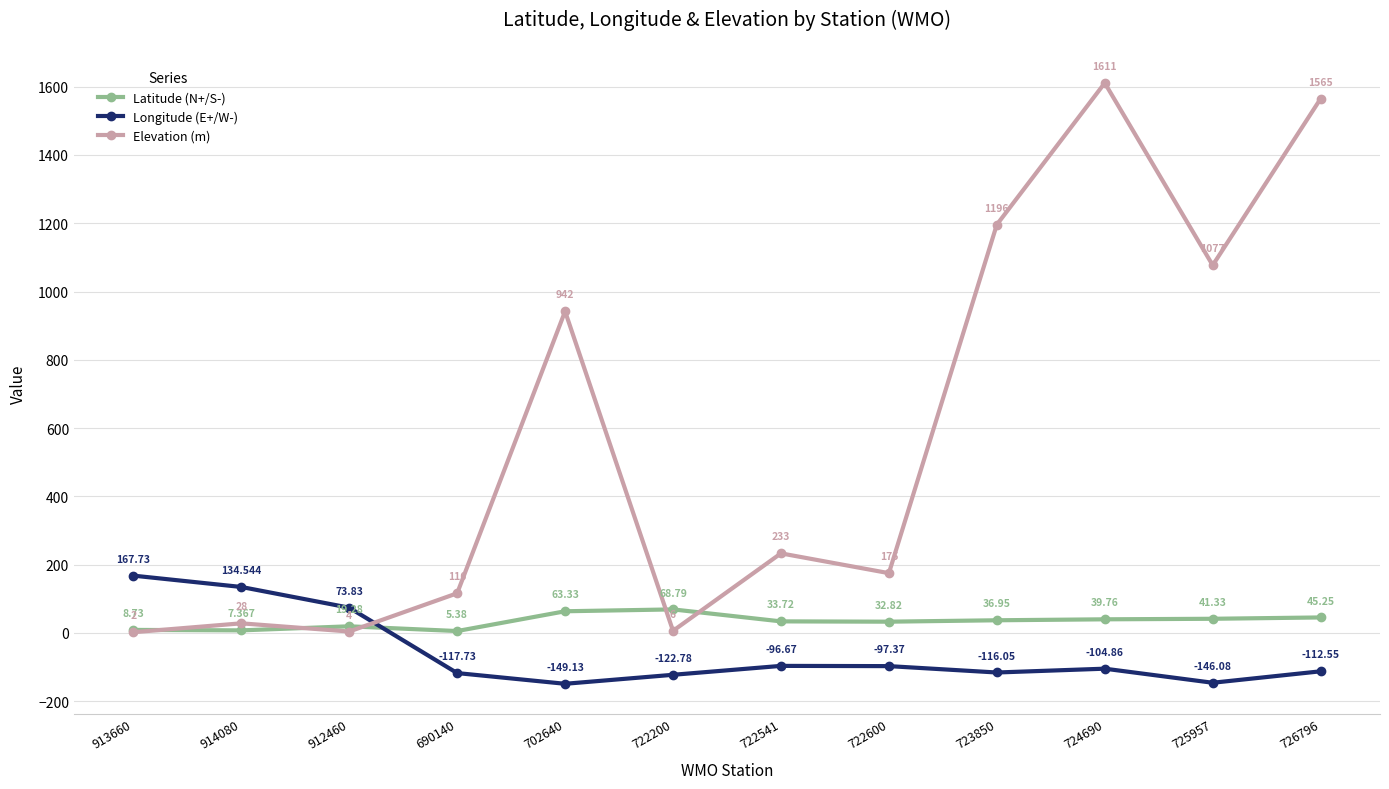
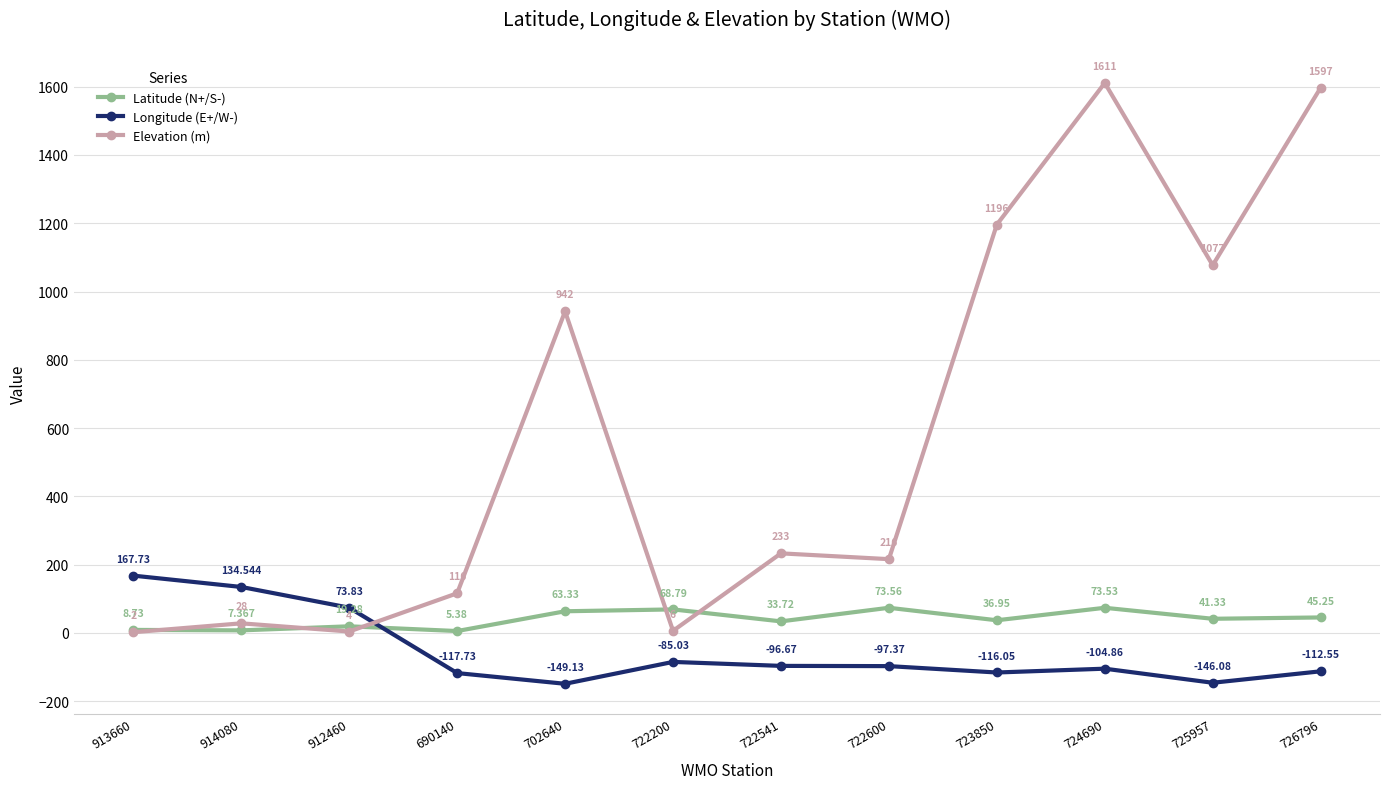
Longitude (E+/W-), 722200: -122.78 -> -85.03
Latitude (N+/S-), 722600: 32.82 -> 73.56
Elevation (m), 722600: 175 -> 216
Latitude (N+/S-), 724690: 39.76 -> 73.53
Elevation (m), 726796: 1565 -> 1597
